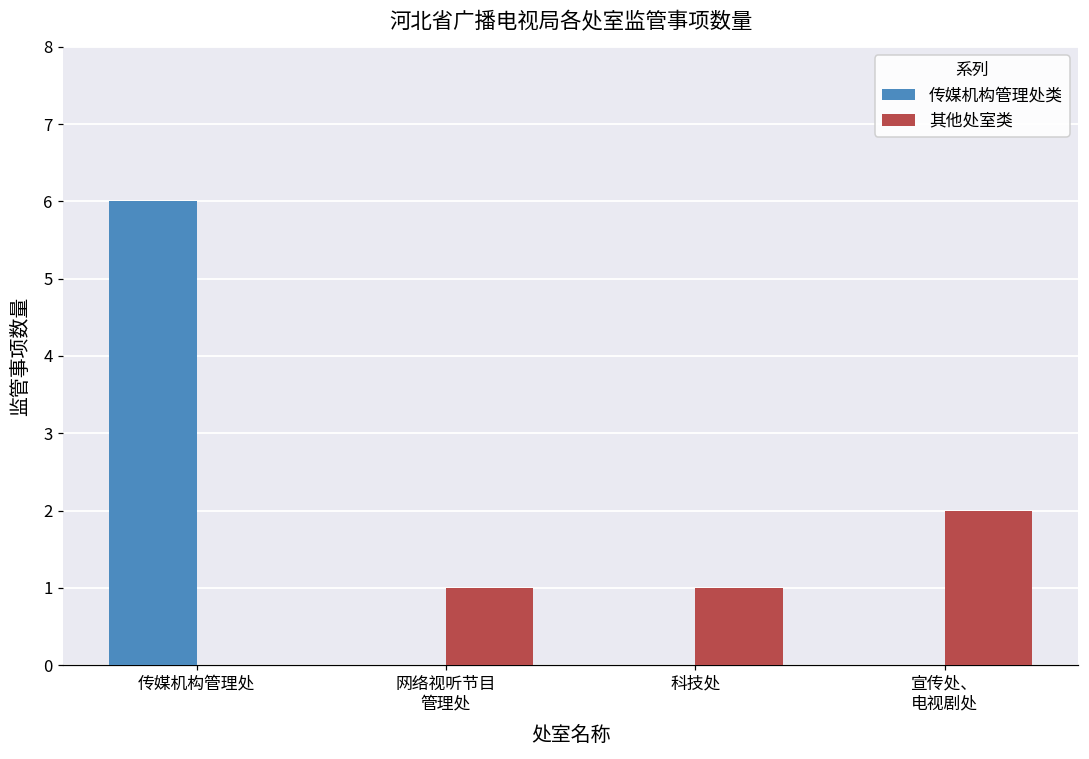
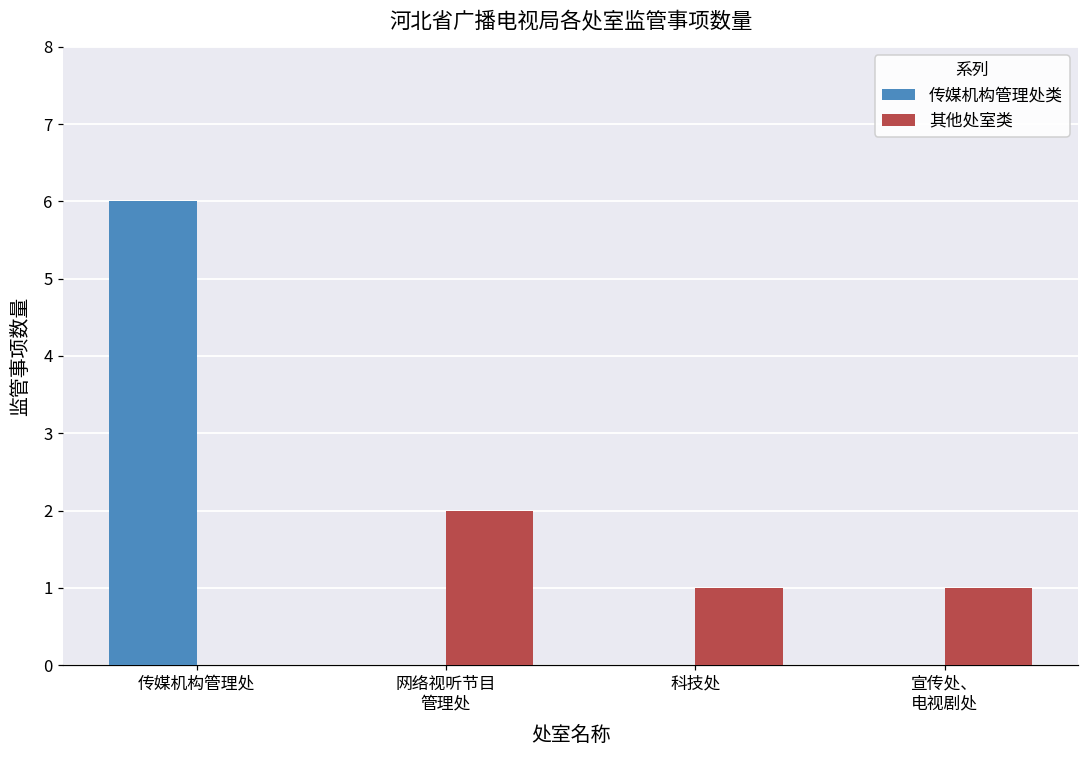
其他处室类, 网络视听节目 管理处: 1 -> 2
其他处室类, 宣传处、 电视剧处: 2 -> 1
